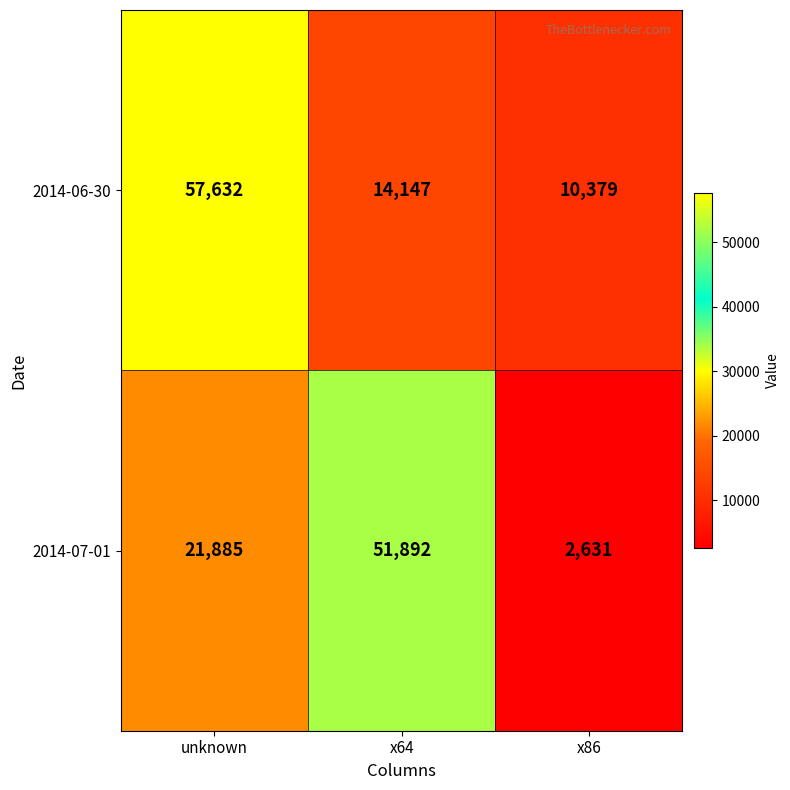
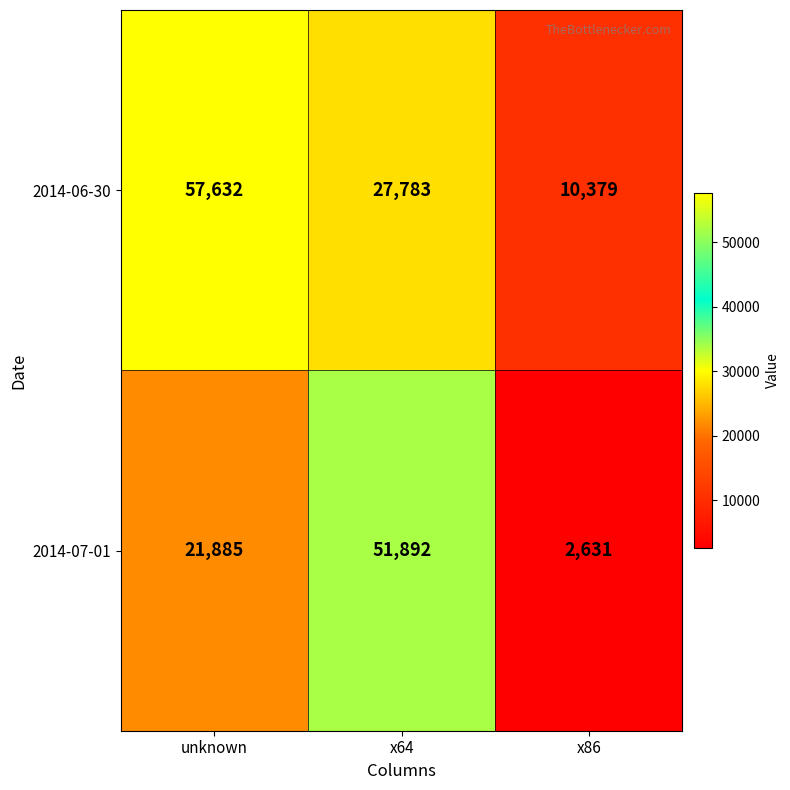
2014-06-30, x64: 14,147 -> 27,783
